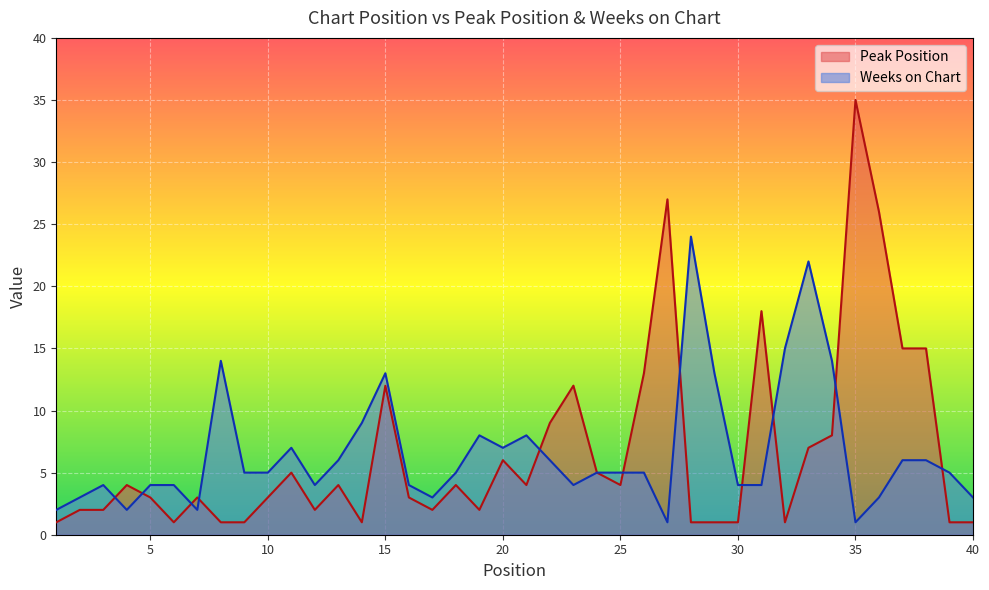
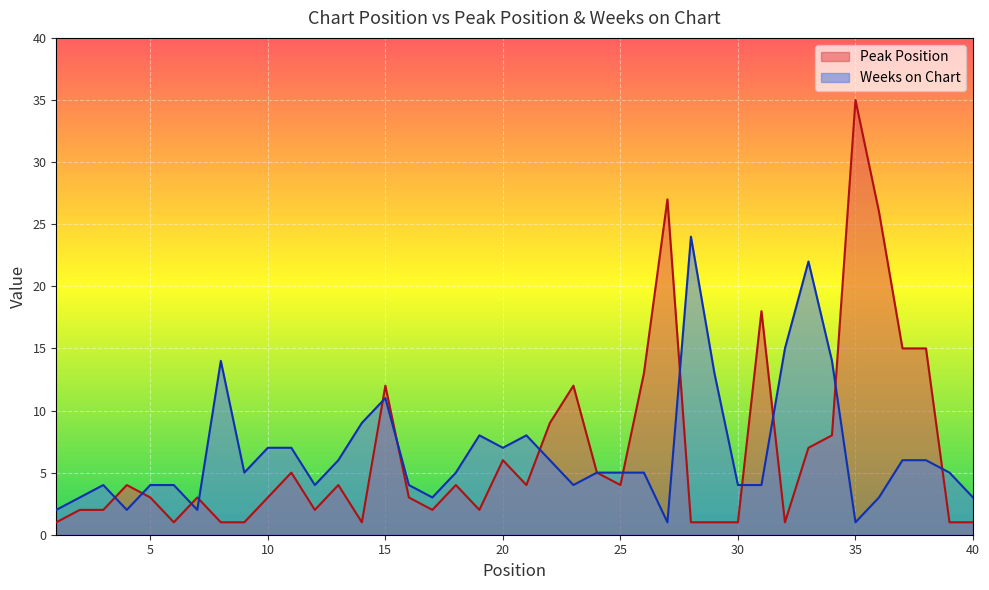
Weeks on Chart, 10: 5 -> 7
Weeks on Chart, 15: 13 -> 11
